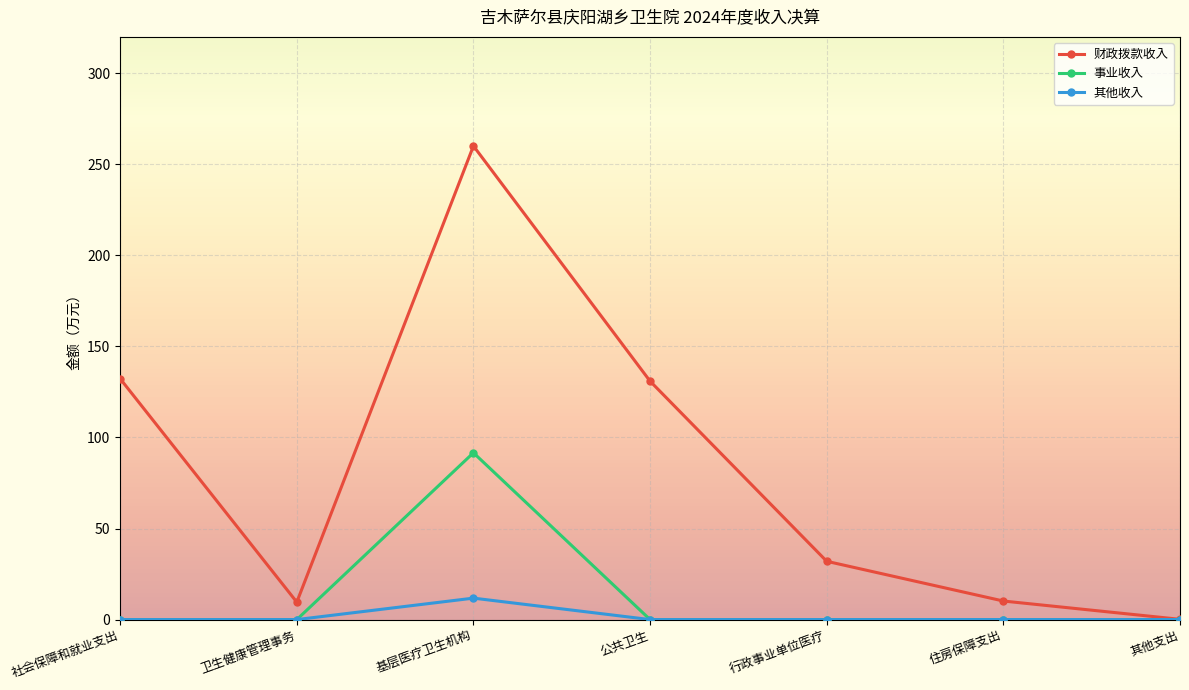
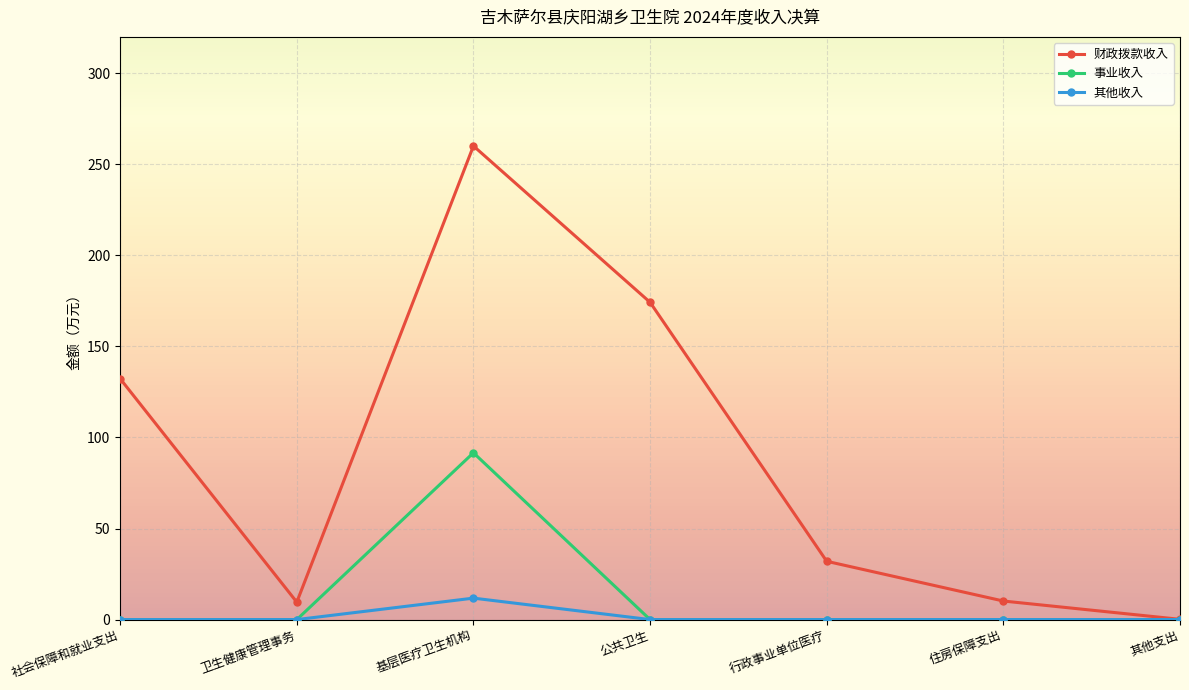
财政拨款收入, 公共卫生: 131 -> 174
